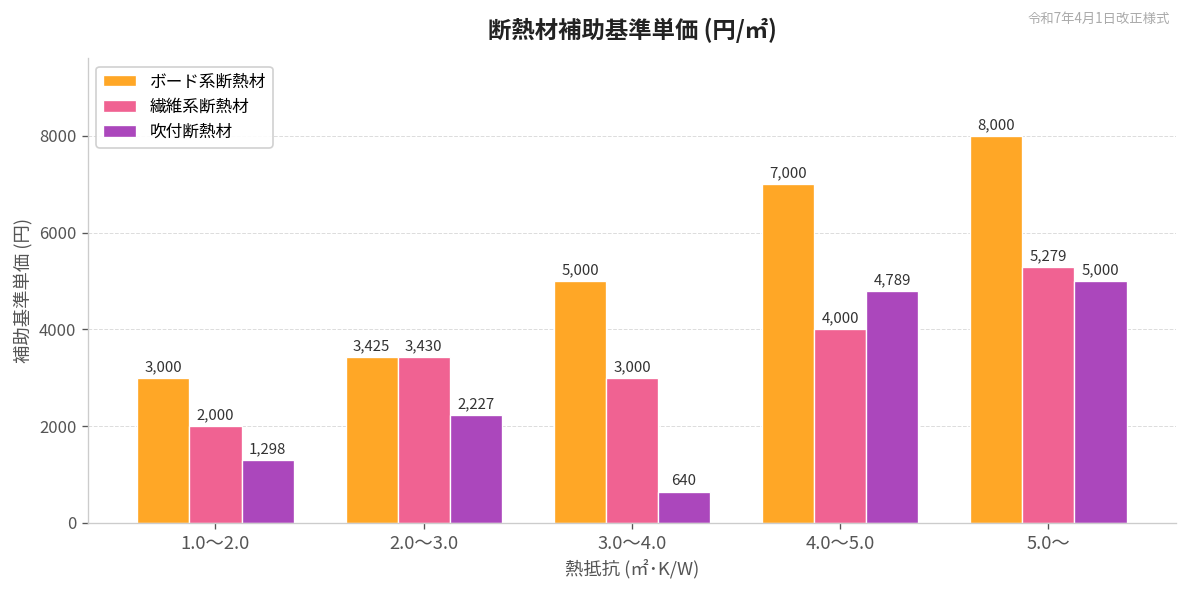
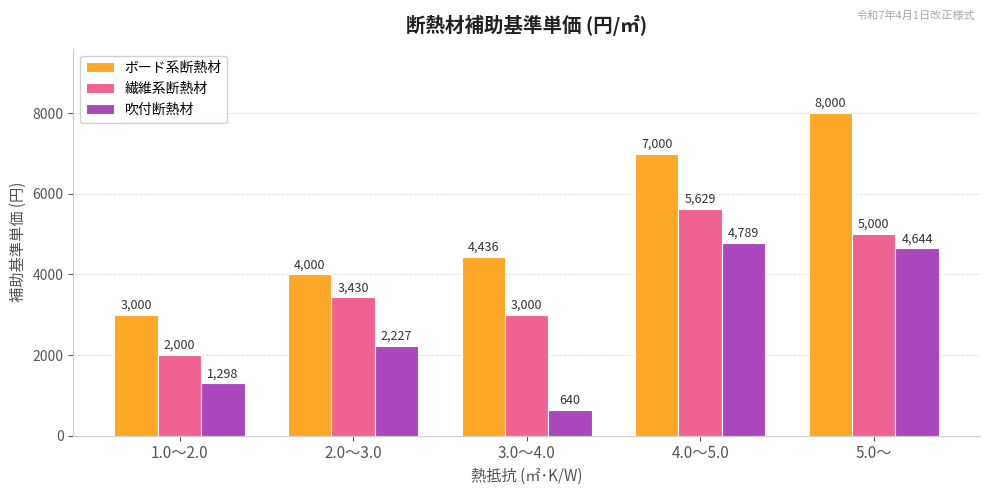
ボード系断熱材, 2.0～3.0: 3,425 -> 4,000
ボード系断熱材, 3.0～4.0: 5,000 -> 4,436
繊維系断熱材, 4.0～5.0: 4,000 -> 5,629
繊維系断熱材, 5.0～: 5,279 -> 5,000
吹付断熱材, 5.0～: 5,000 -> 4,644
